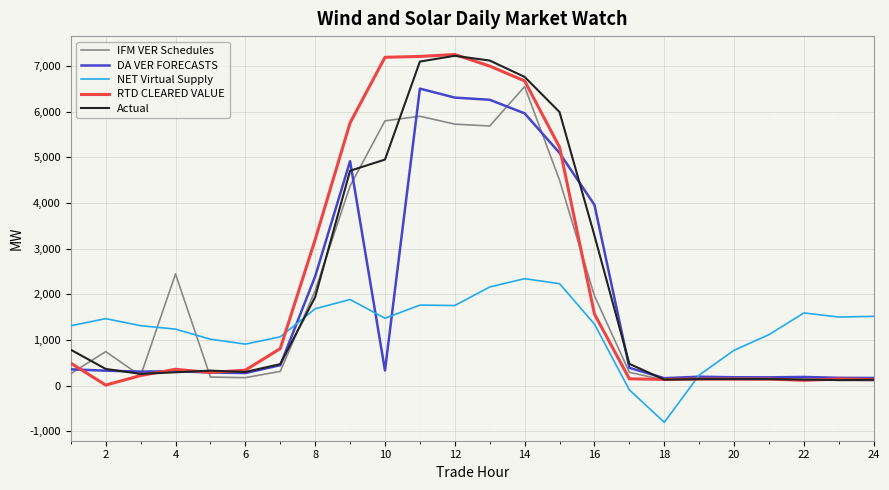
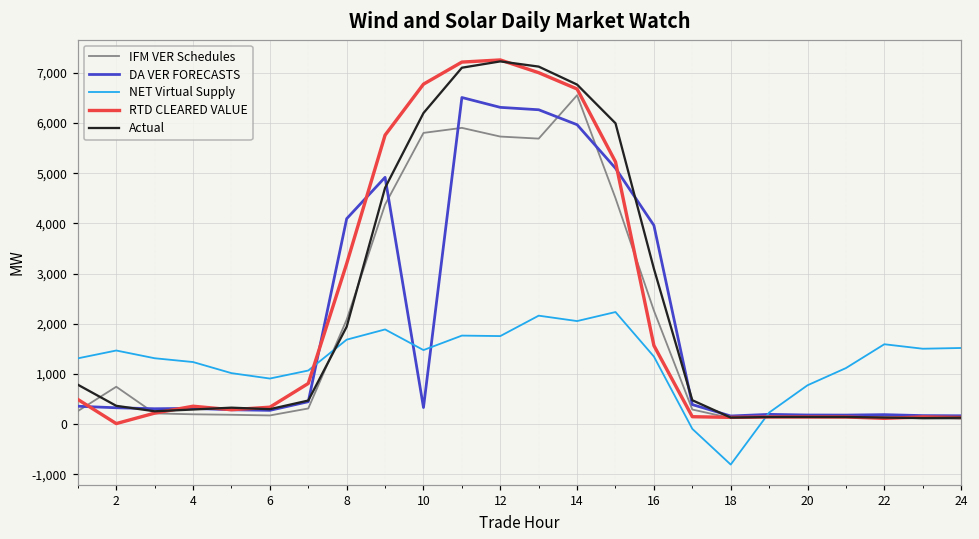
IFM VER Schedules, 4: 2,400 -> 200
DA VER FORECASTS, 8: 2,400 -> 4,100
RTD CLEARED VALUE, 10: 7,200 -> 6,800
Actual, 10: 5,000 -> 6,200
NET Virtual Supply, 14: 2,300 -> 2,100
IFM VER Schedules, 16: 2,000 -> 2,300
Actual, 16: 3,300 -> 3,100
